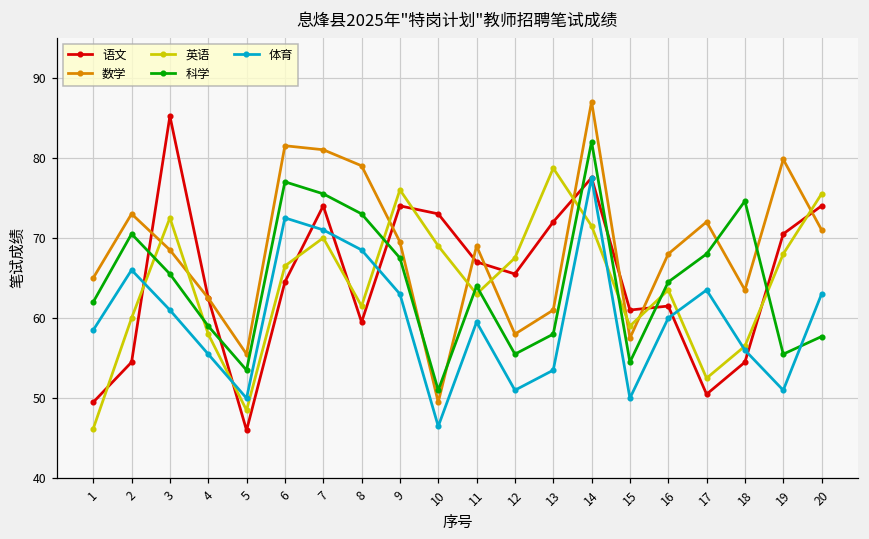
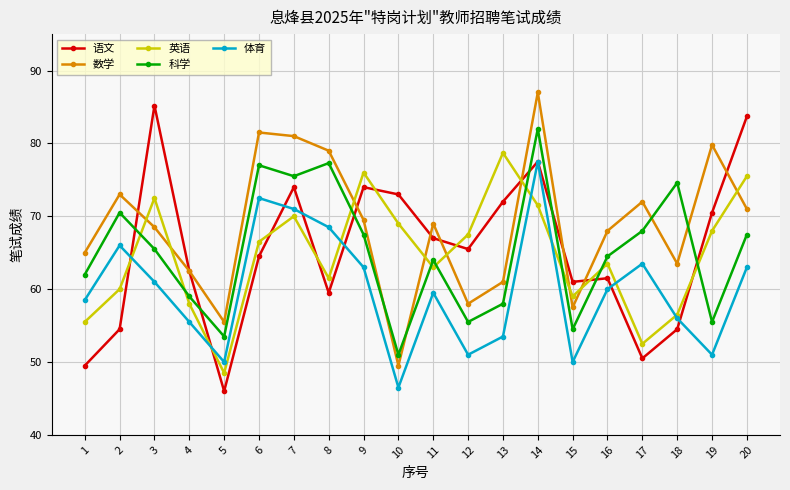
英语, 1: 46 -> 56
科学, 8: 73 -> 77
语文, 20: 74 -> 84
科学, 20: 58 -> 68
